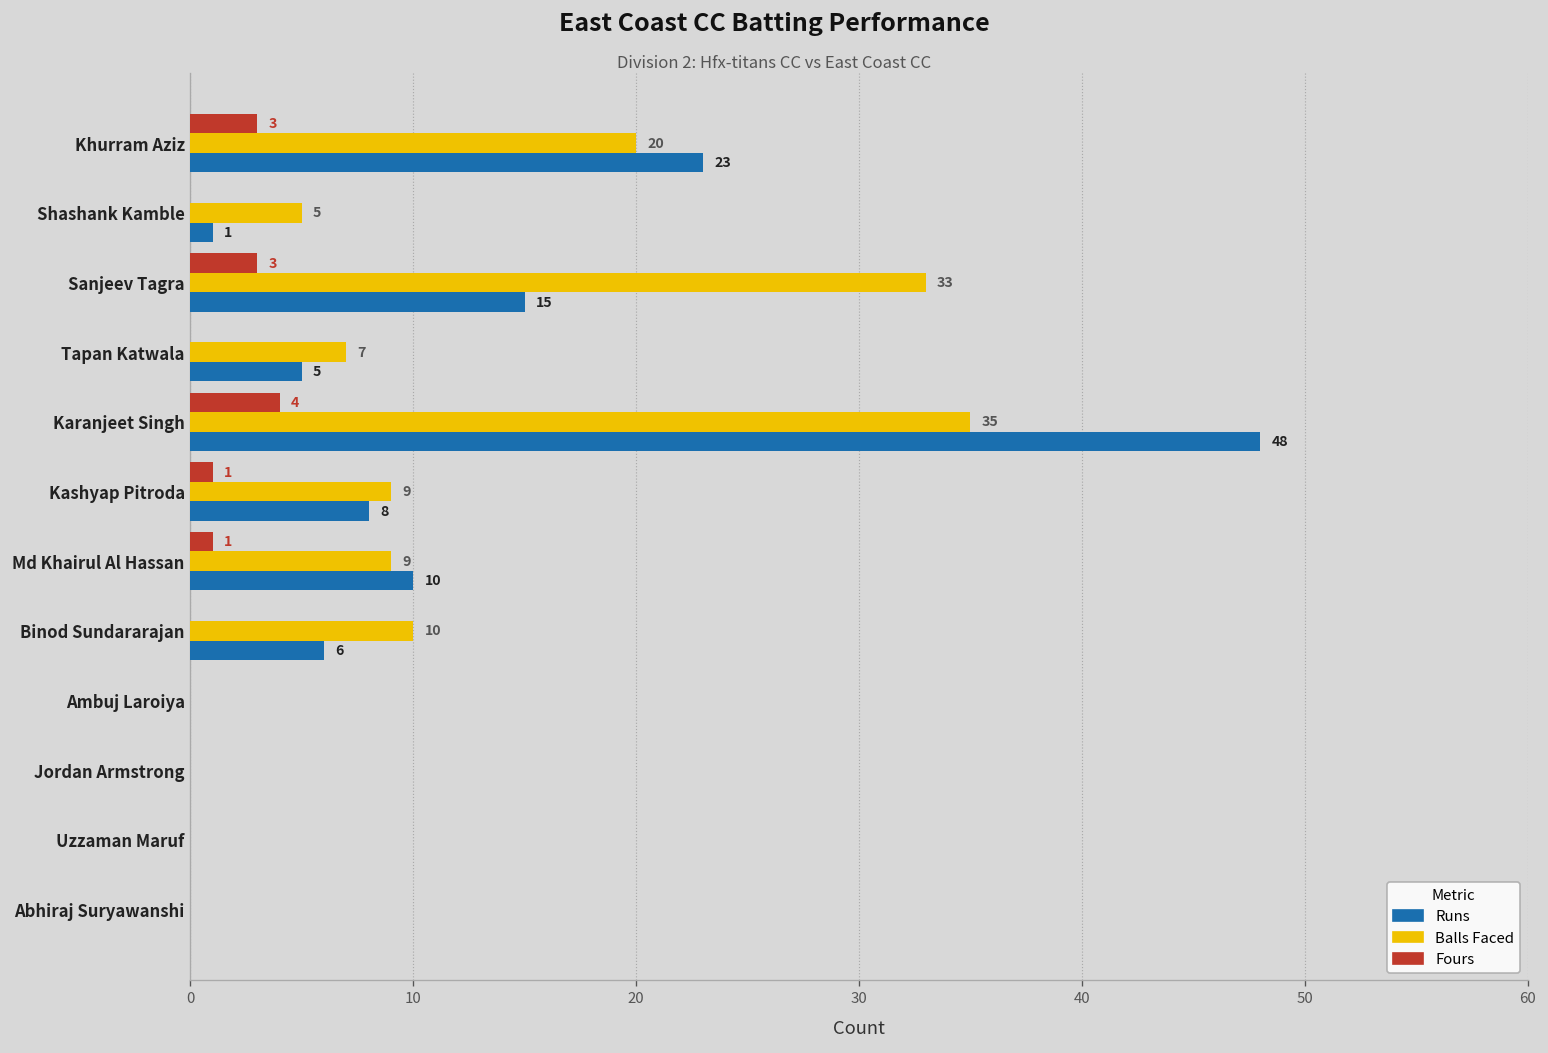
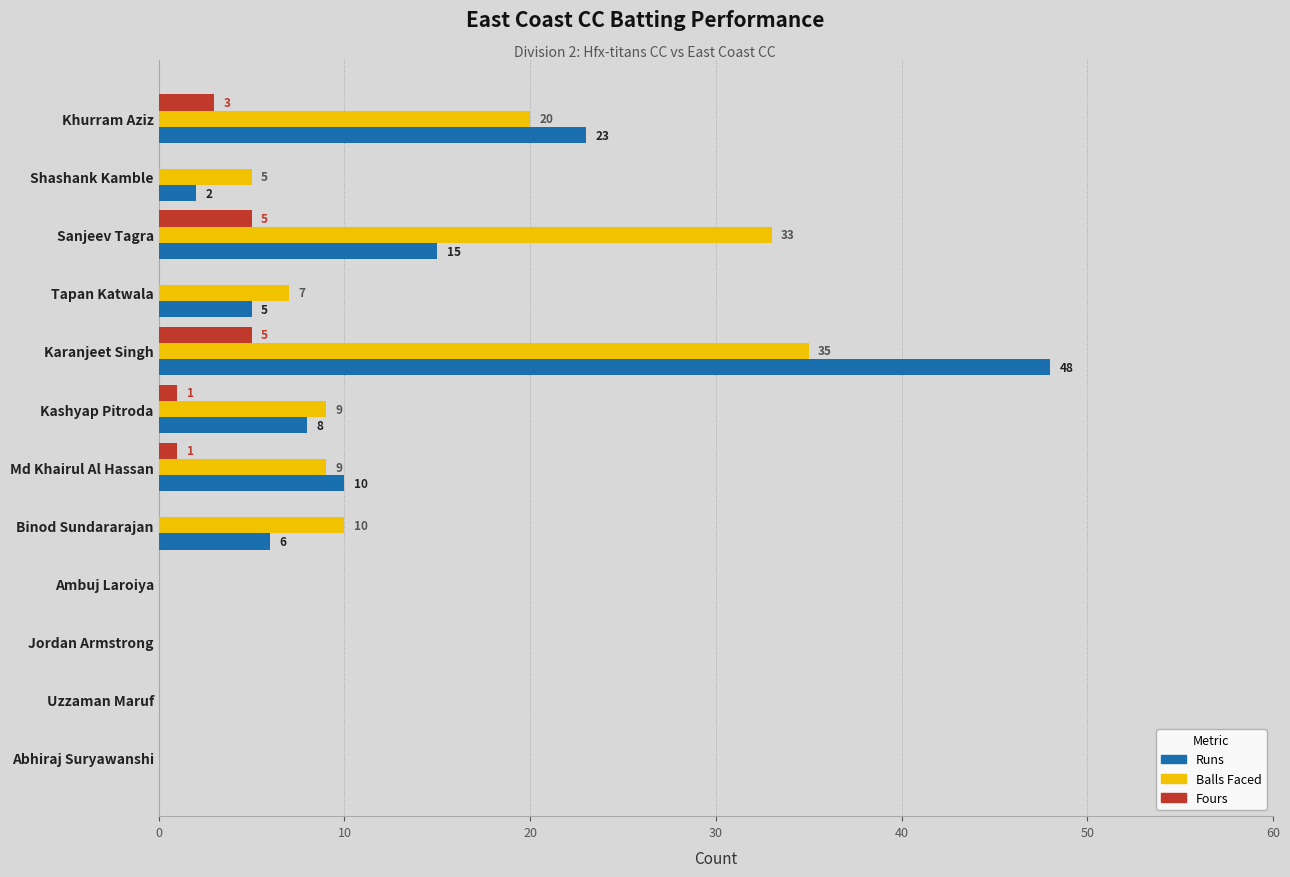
Runs, Shashank Kamble: 1 -> 2
Fours, Sanjeev Tagra: 3 -> 5
Fours, Karanjeet Singh: 4 -> 5
